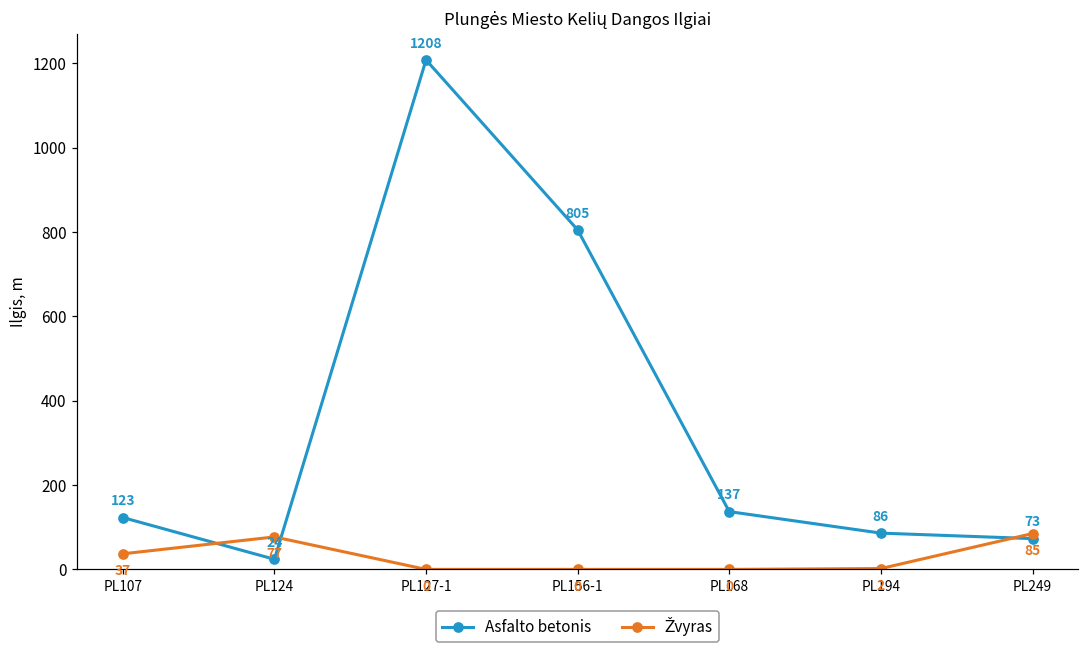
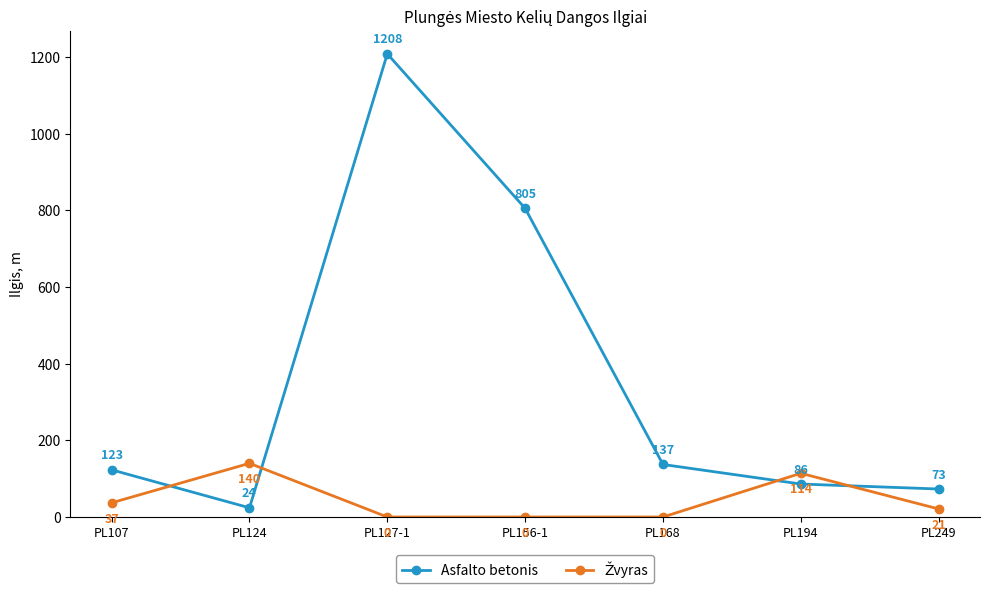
Žvyras, PL124: 77 -> 140
Žvyras, PL194: 2 -> 114
Žvyras, PL249: 85 -> 21
